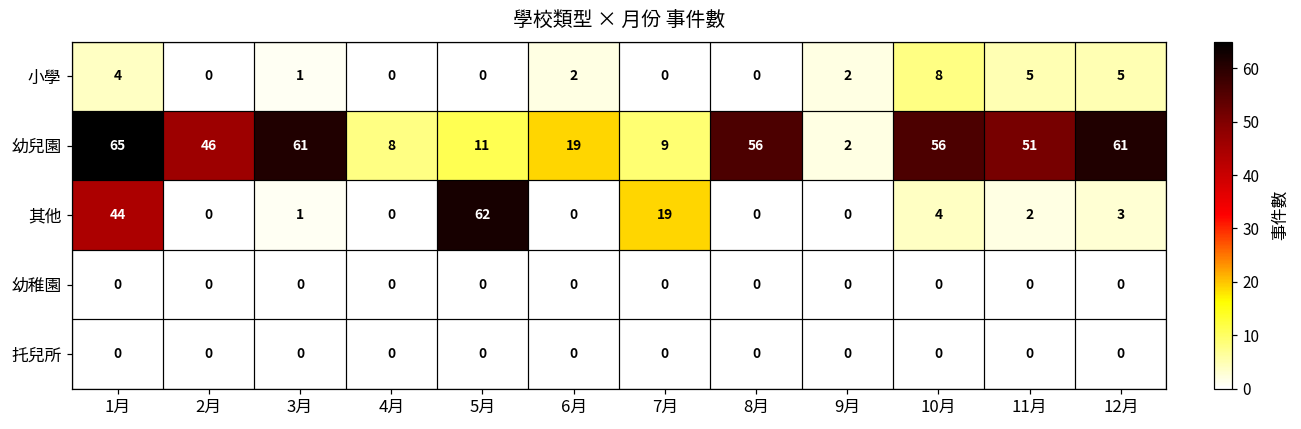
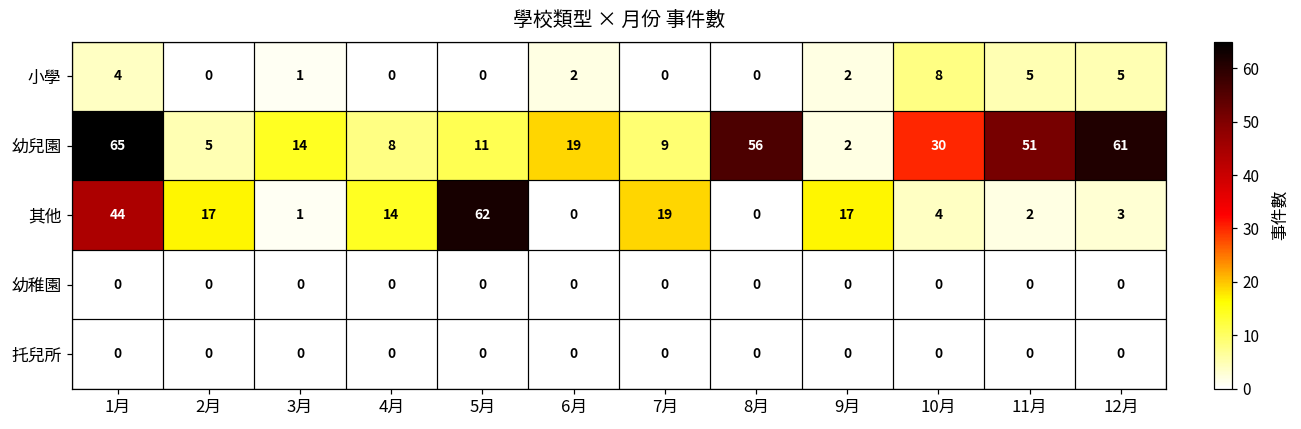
幼兒園, 2月: 46 -> 5
幼兒園, 3月: 61 -> 14
幼兒園, 10月: 56 -> 30
其他, 2月: 0 -> 17
其他, 4月: 0 -> 14
其他, 9月: 0 -> 17
